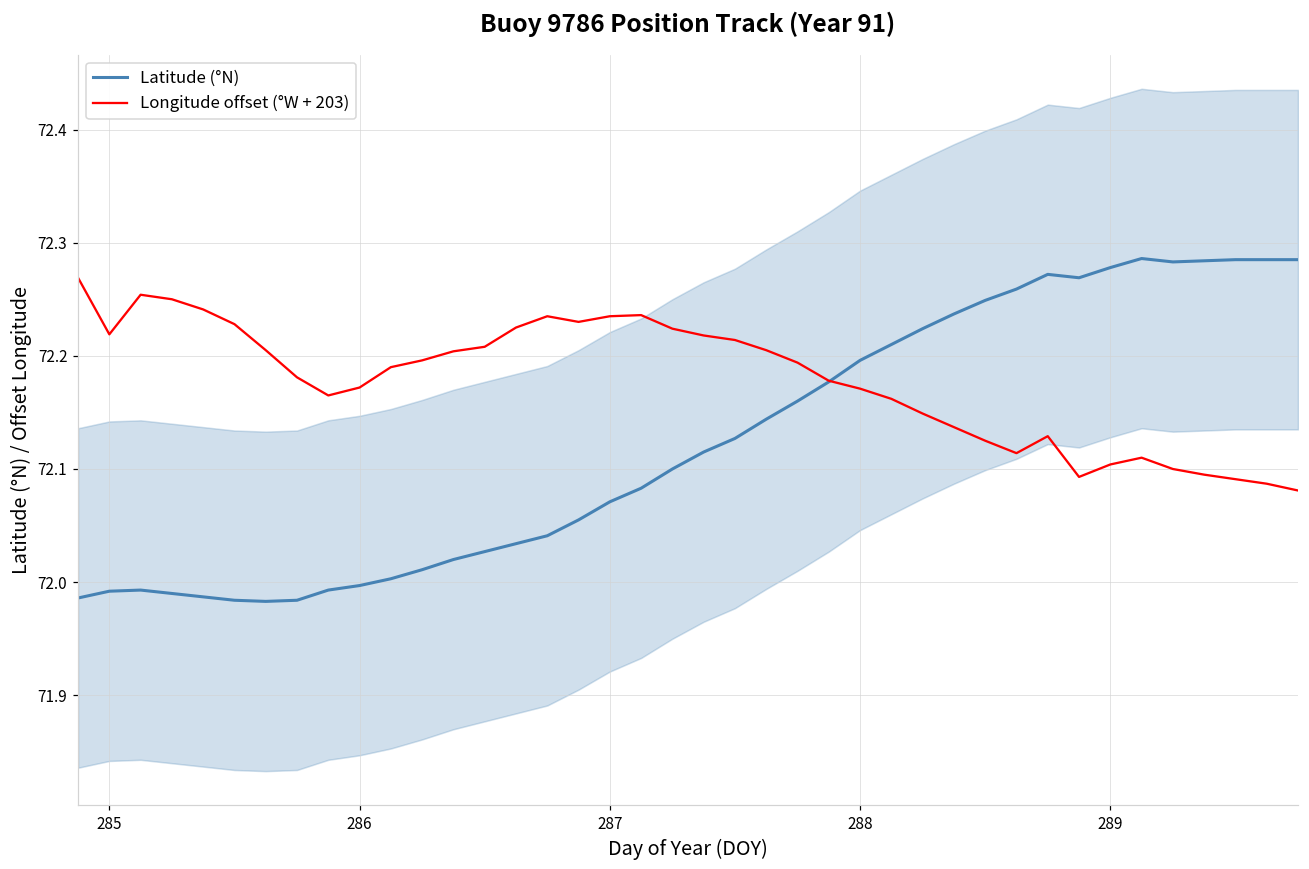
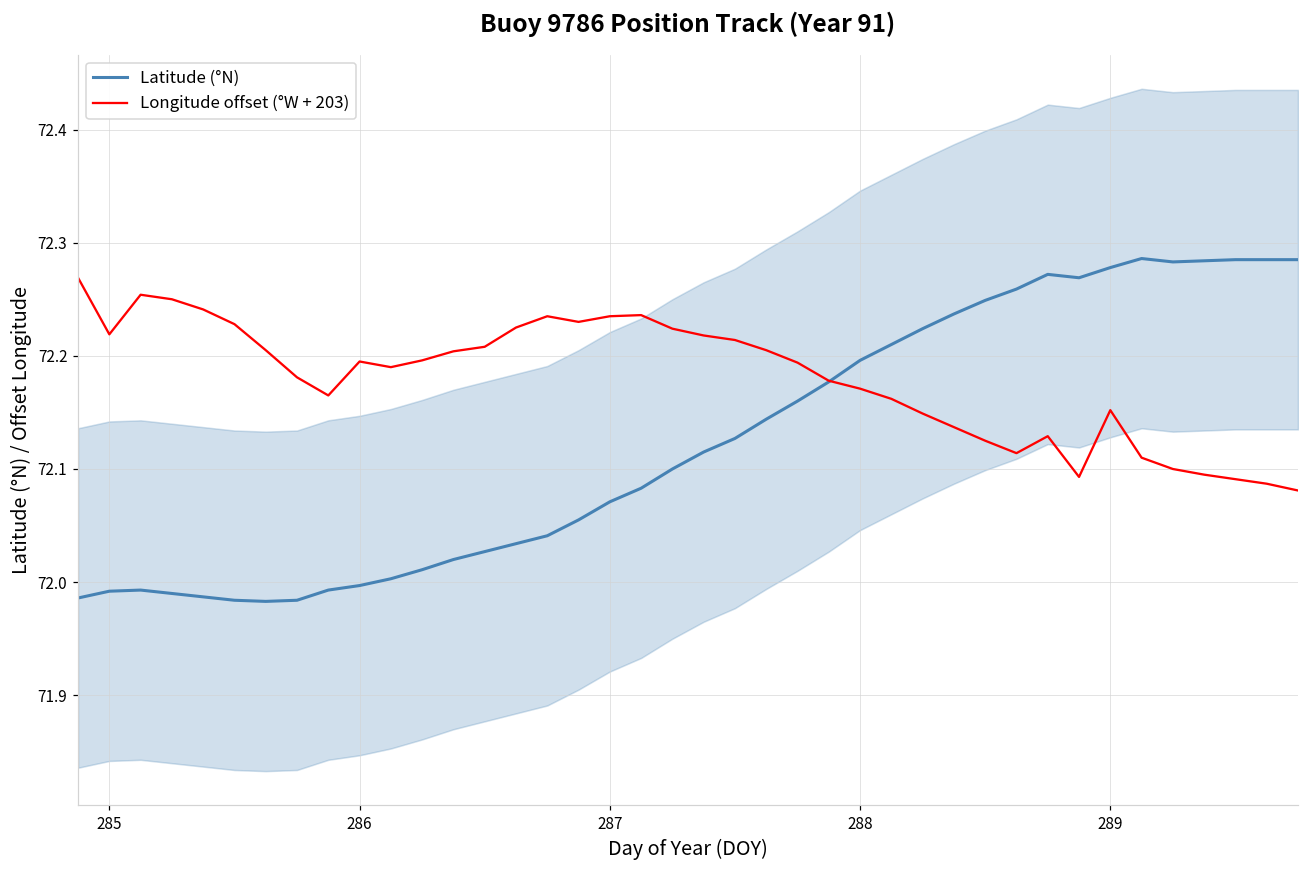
Longitude offset (°W + 203), 286: 72.172 -> 72.195
Longitude offset (°W + 203), 289: 72.104 -> 72.152
